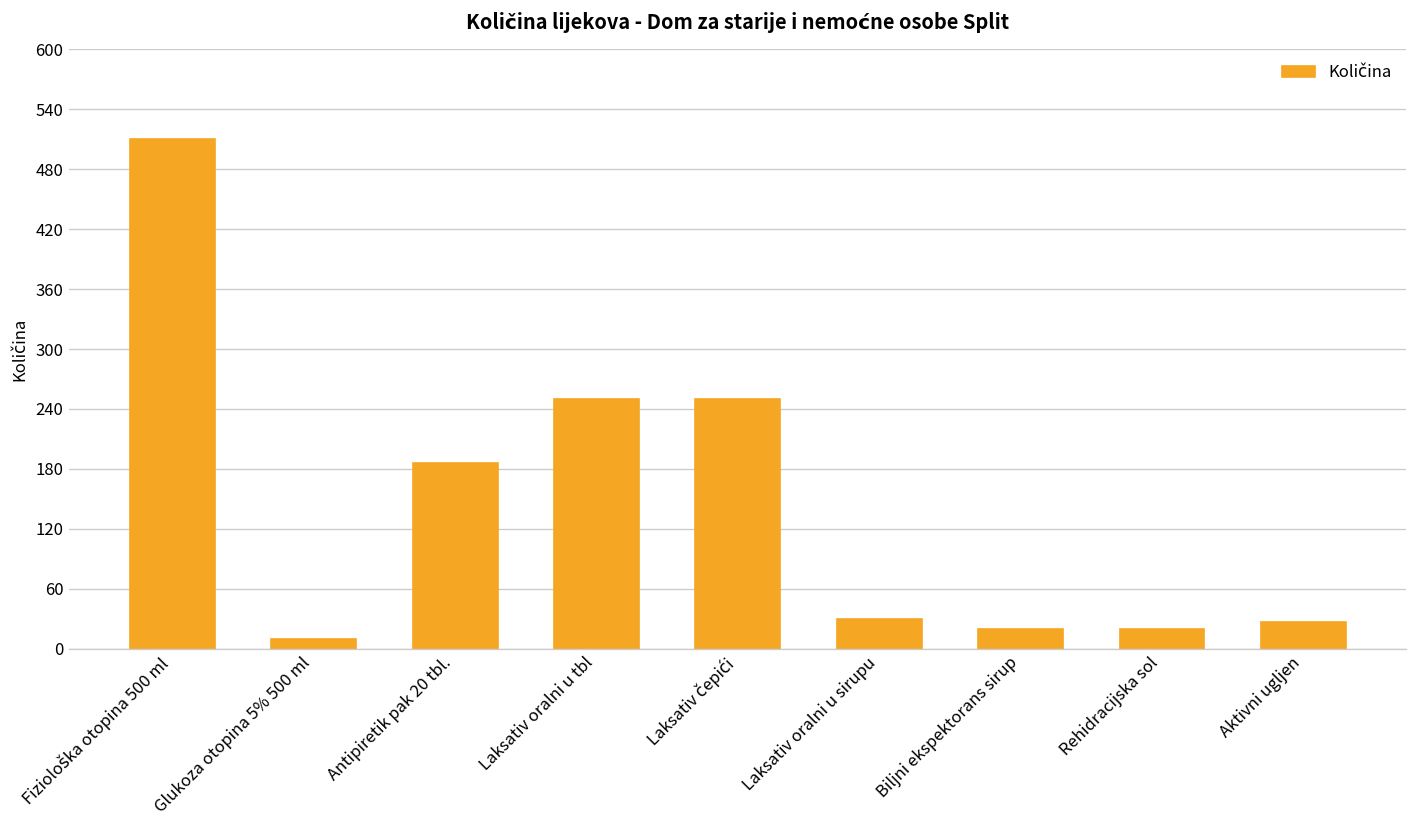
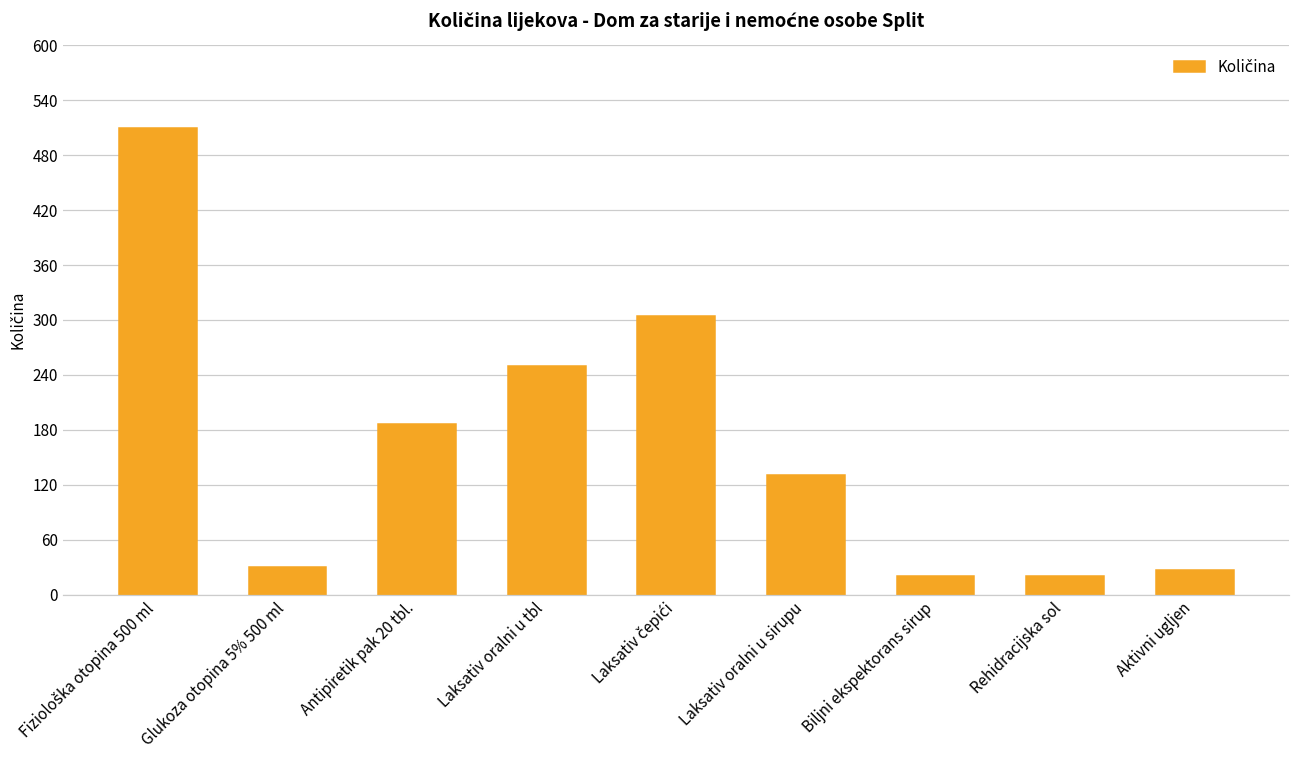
Glukoza otopina 5% 500 ml: 10 -> 30
Laksativ čepići: 250 -> 300
Laksativ oralni u sirupu: 30 -> 130
